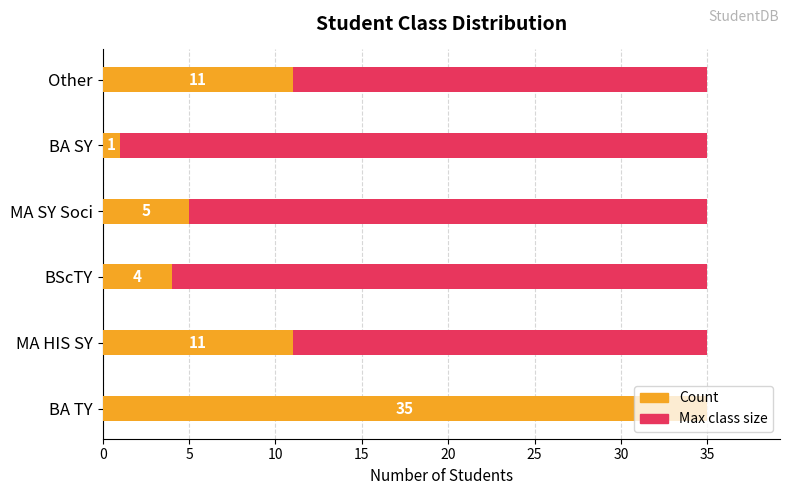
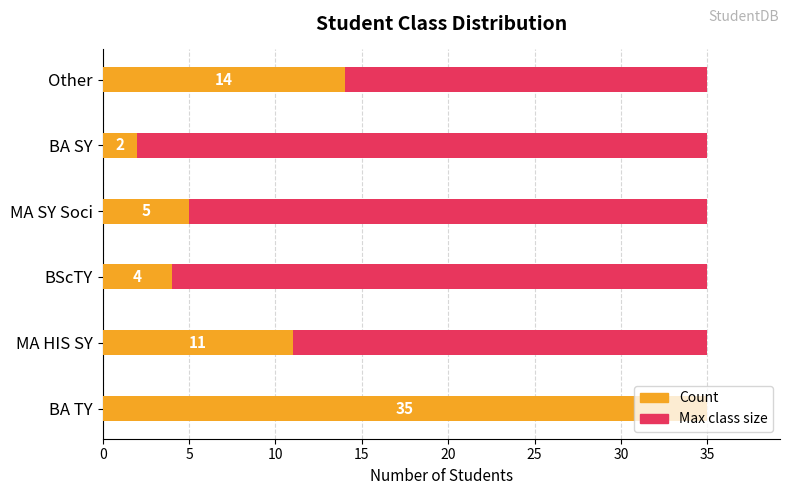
Count, Other: 11 -> 14
Count, BA SY: 1 -> 2
